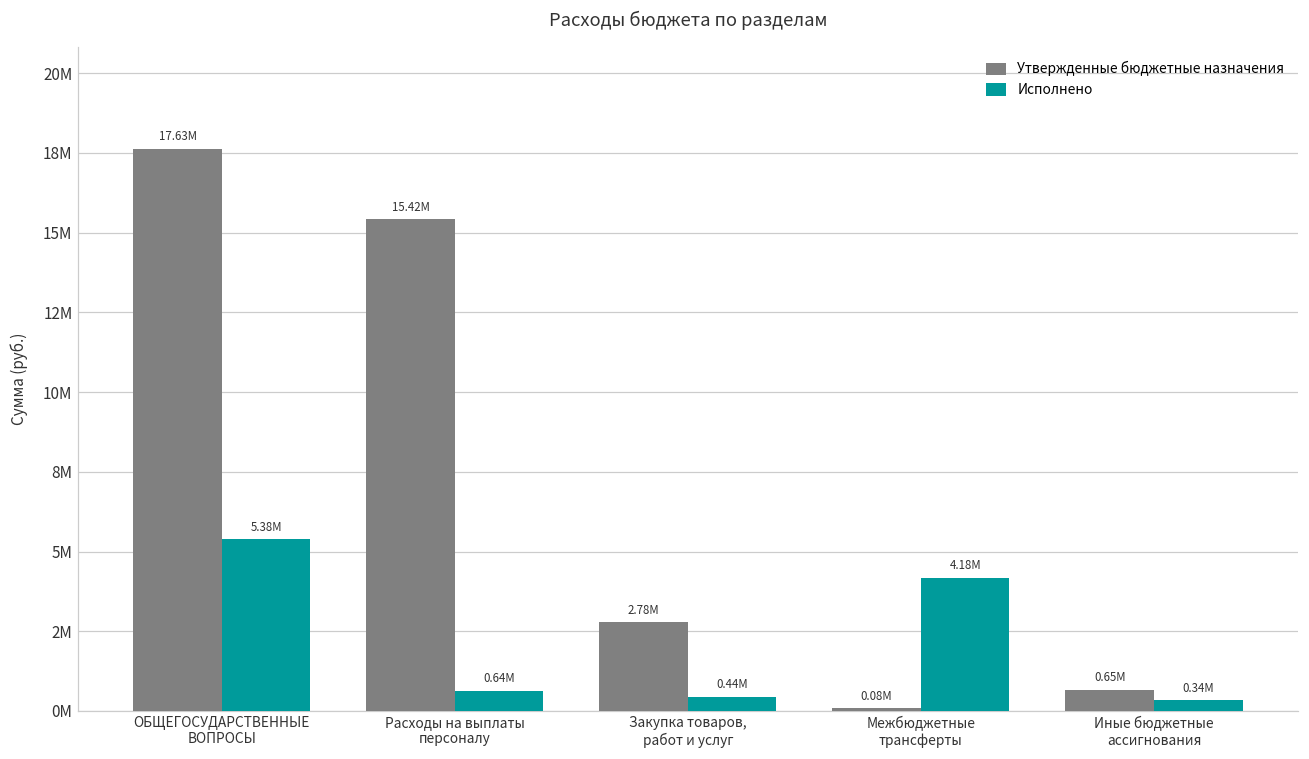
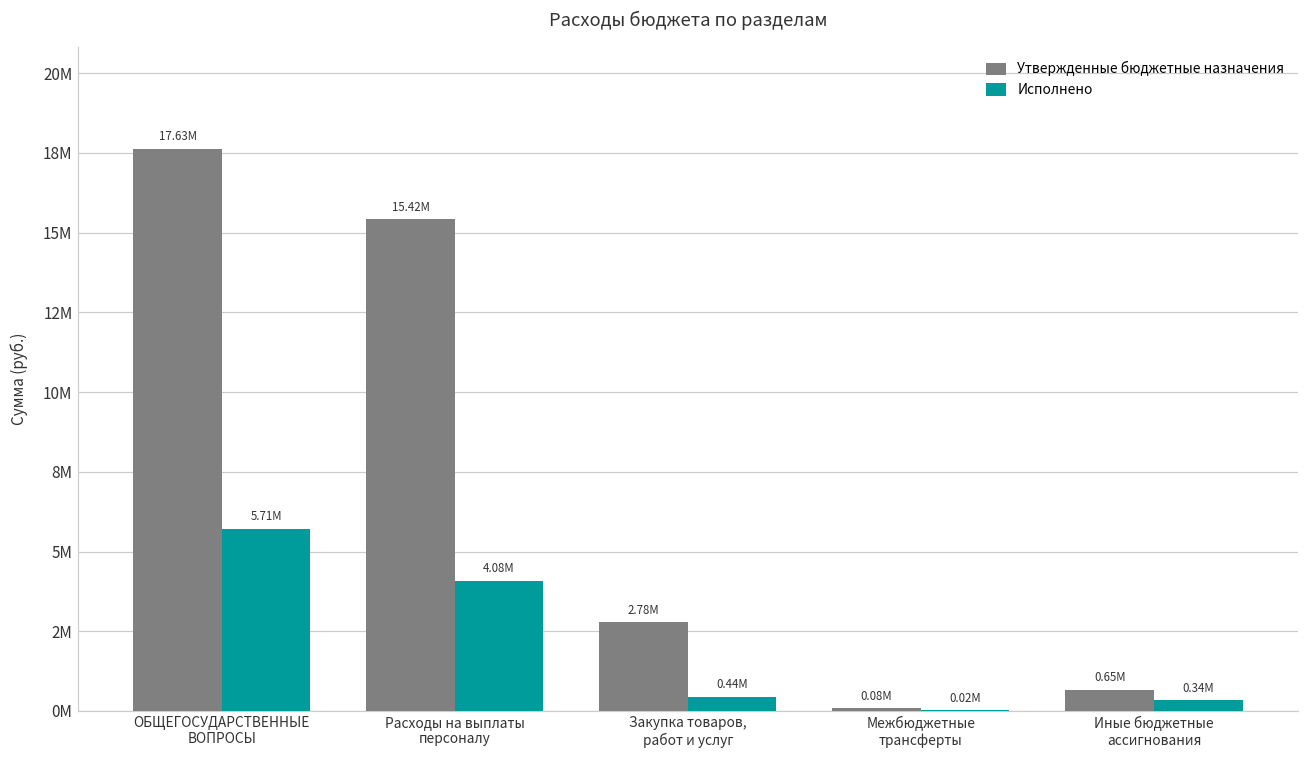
Исполнено, ОБЩЕГОСУДАРСТВЕННЫЕ ВОПРОСЫ: 5.38M -> 5.71M
Исполнено, Расходы на выплаты персоналу: 0.64M -> 4.08M
Исполнено, Межбюджетные трансферты: 4.18M -> 0.02M
